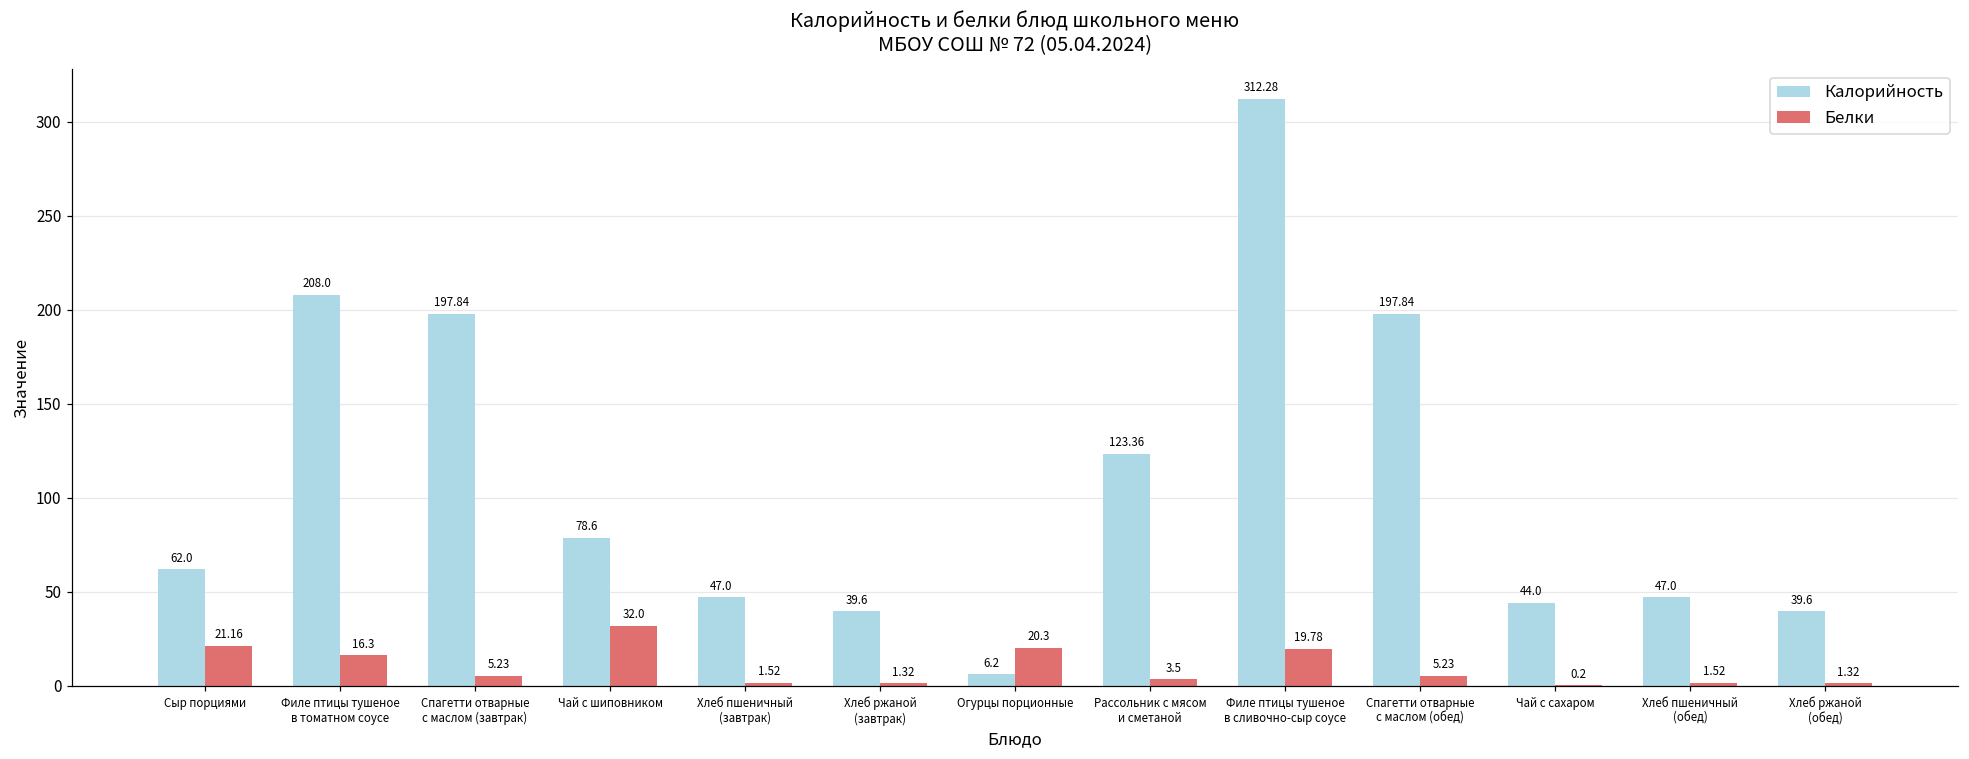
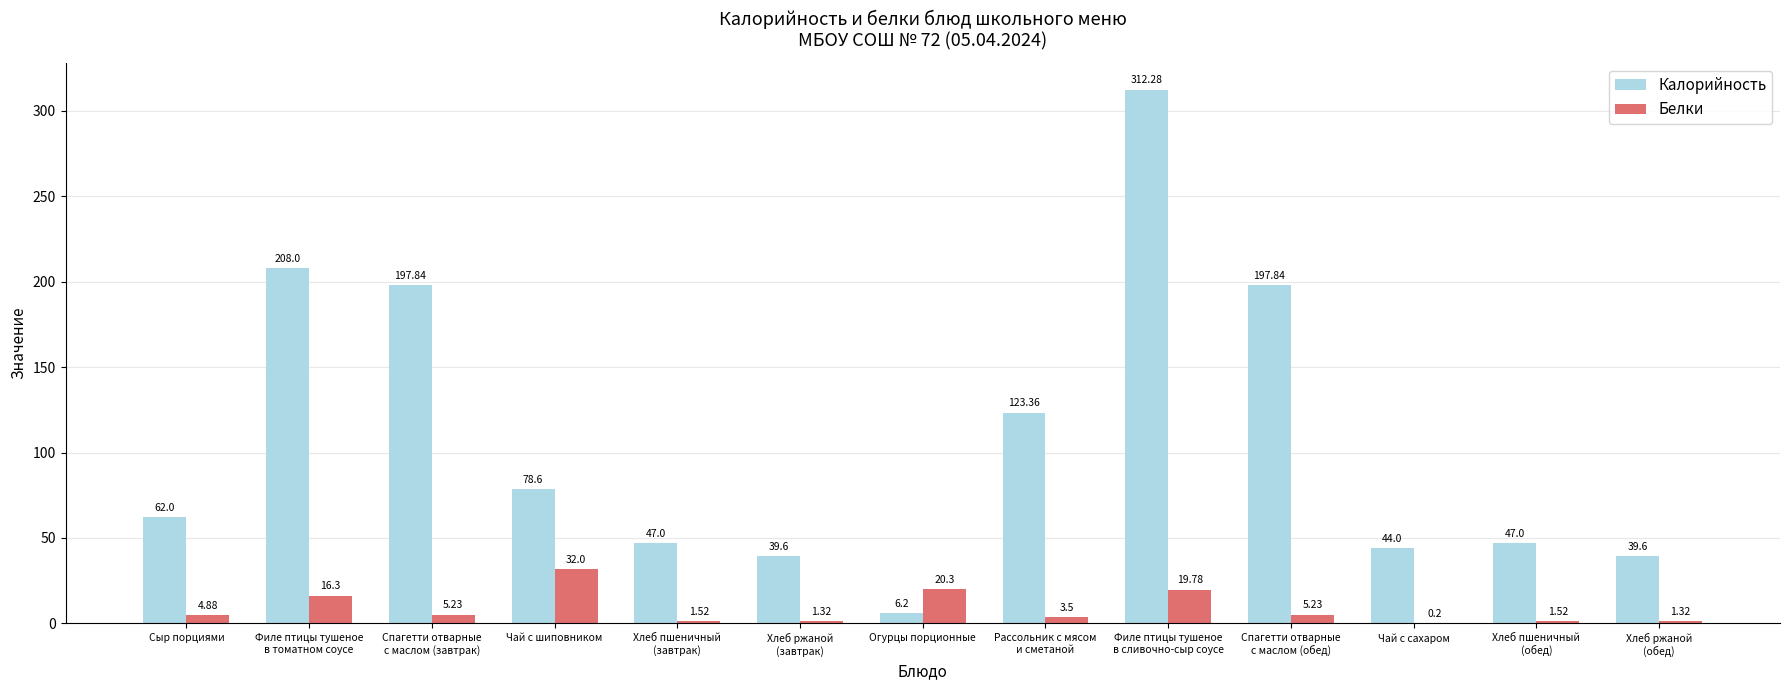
Белки, Сыр порциями: 21.16 -> 4.88
